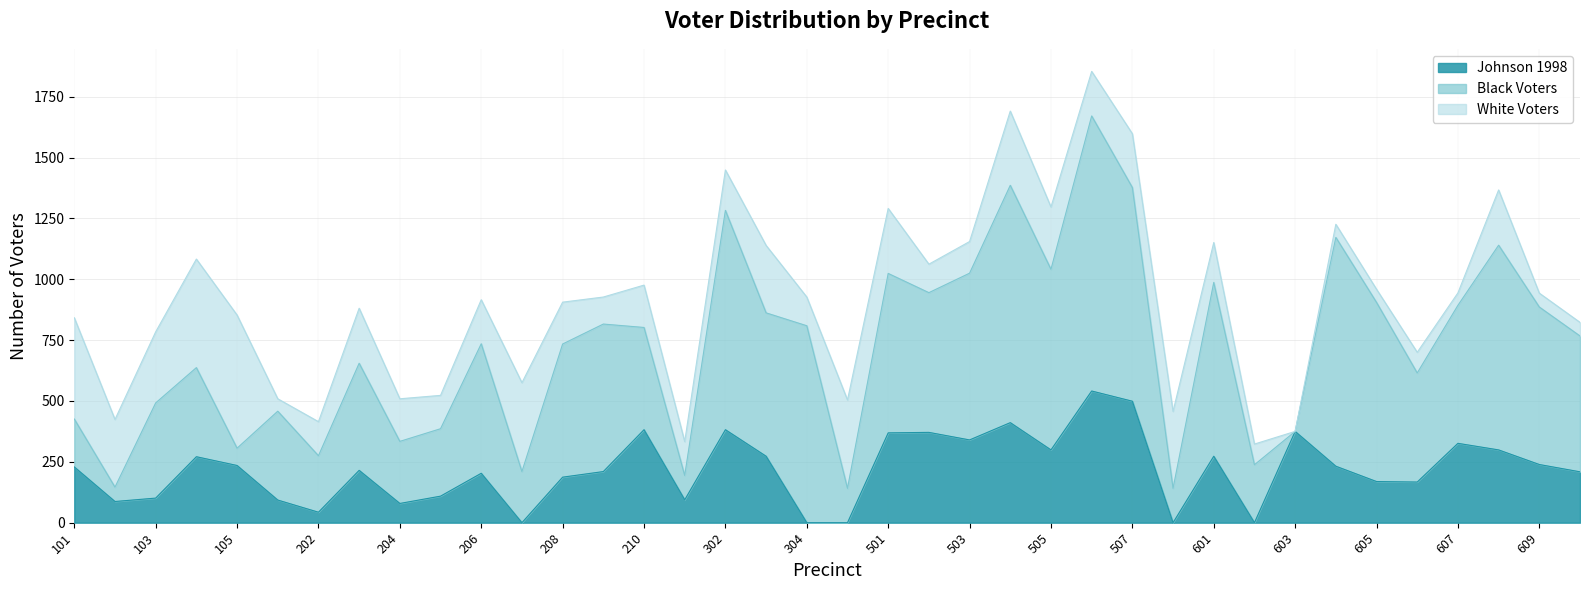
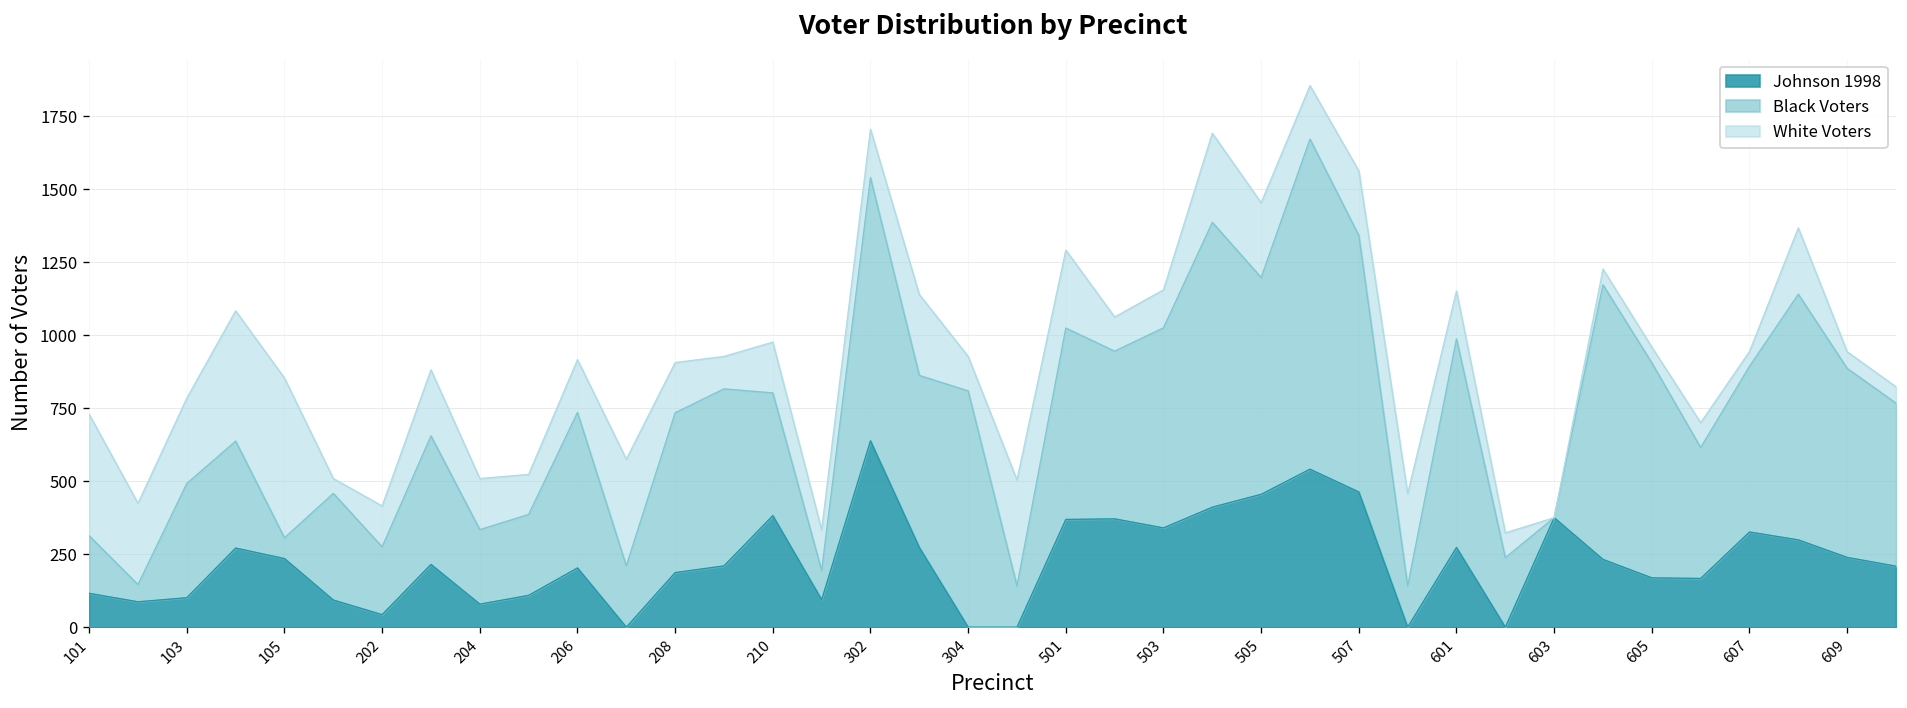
Johnson 1998, 101: 230 -> 120
Johnson 1998, 302: 380 -> 640
Johnson 1998, 505: 300 -> 460
Johnson 1998, 507: 500 -> 460
